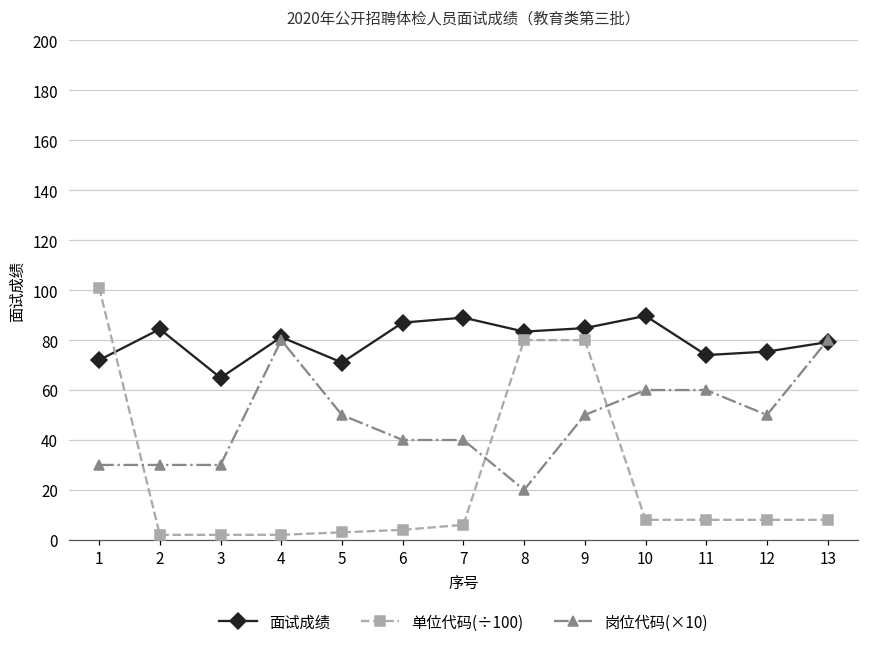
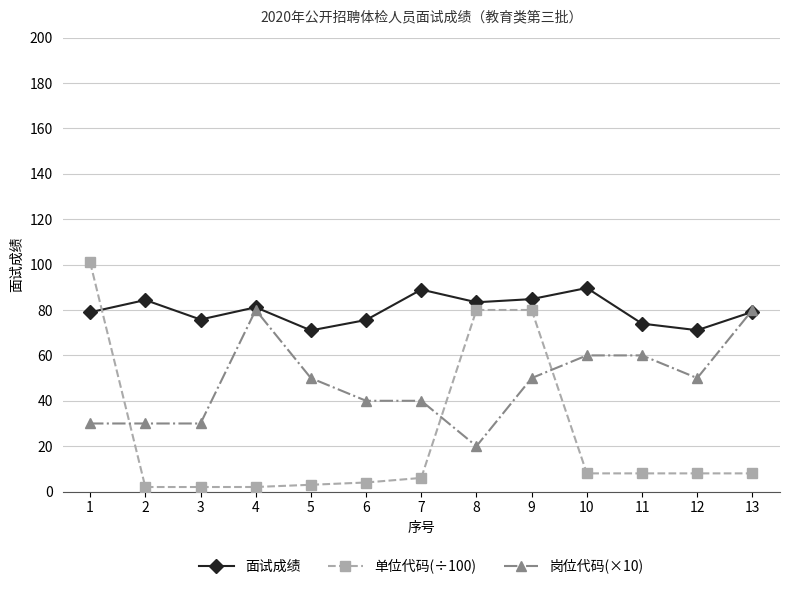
面试成绩, 1: 72 -> 79
面试成绩, 3: 65 -> 76
面试成绩, 6: 87 -> 76
面试成绩, 12: 75 -> 71
